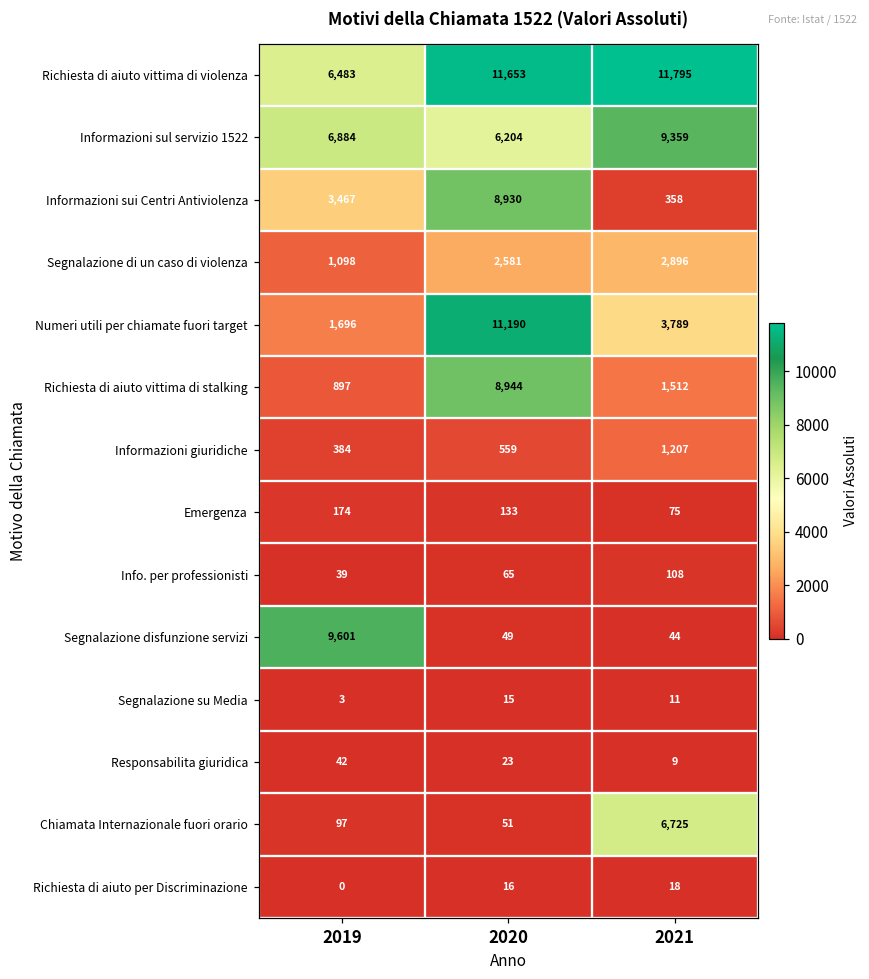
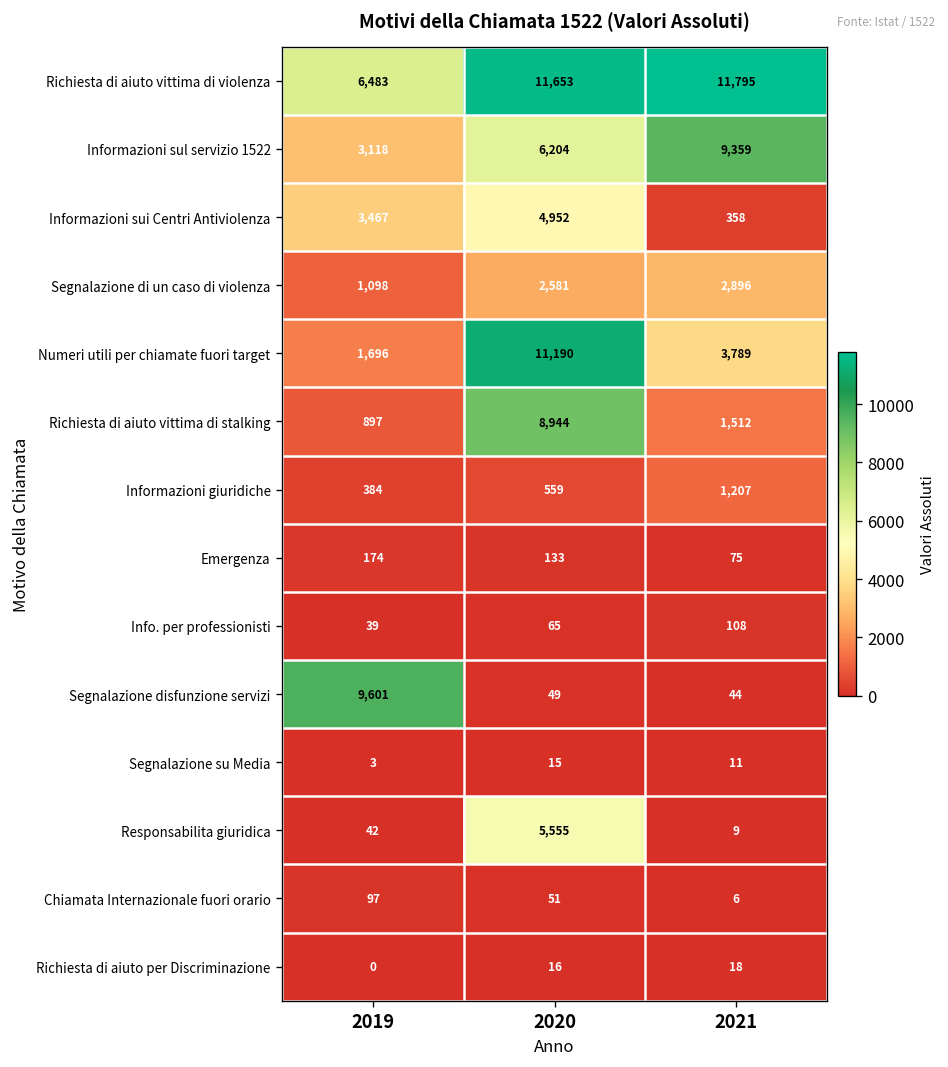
Informazioni sul servizio 1522, 2019: 6,884 -> 3,118
Informazioni sui Centri Antiviolenza, 2020: 8,930 -> 4,952
Responsabilita giuridica, 2020: 23 -> 5,555
Chiamata Internazionale fuori orario, 2021: 6,725 -> 6
